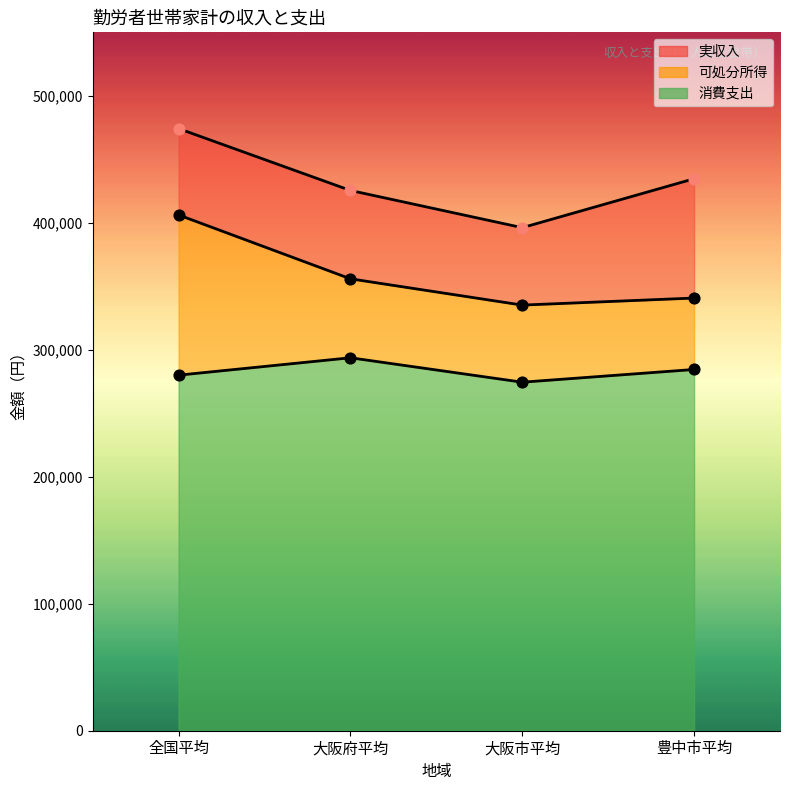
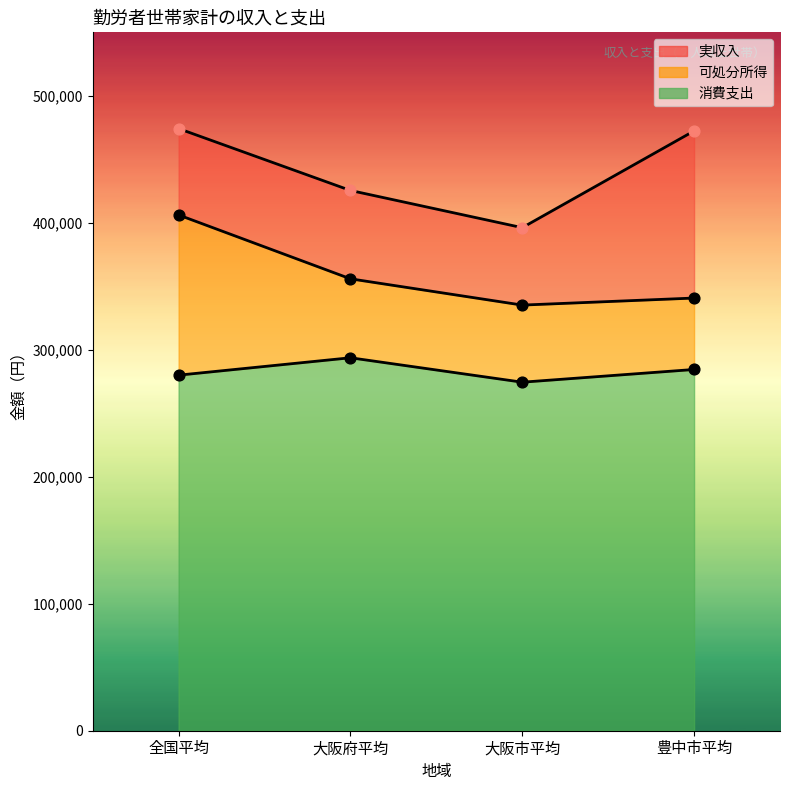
実収入, 豊中市平均: 435,000 -> 472,000
